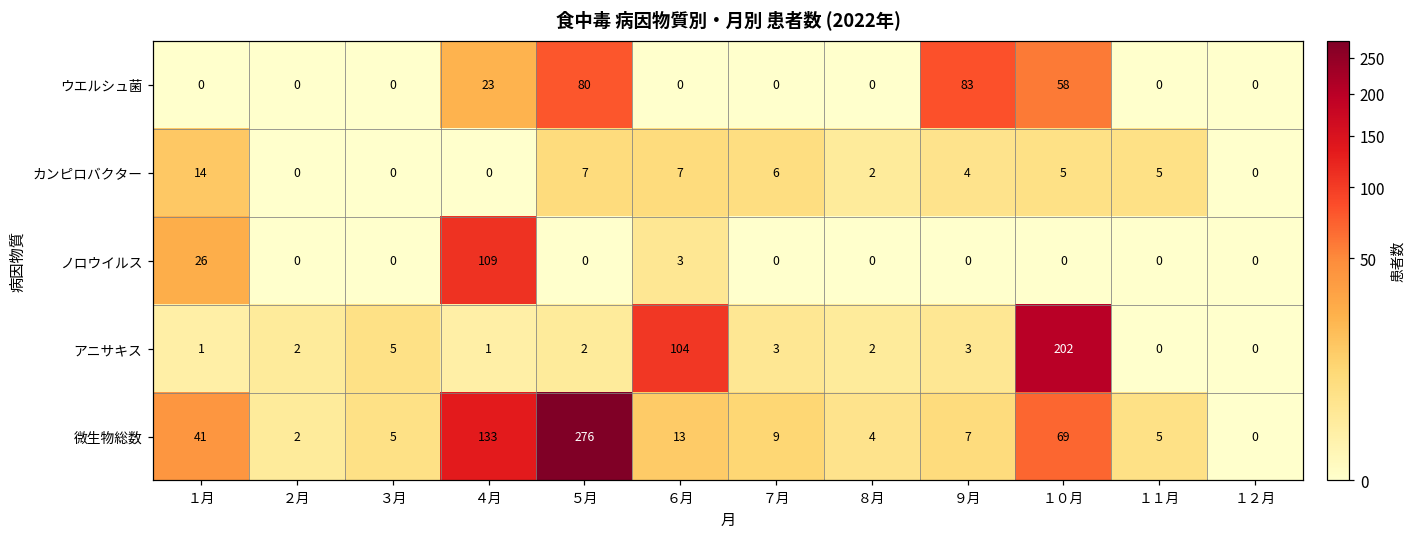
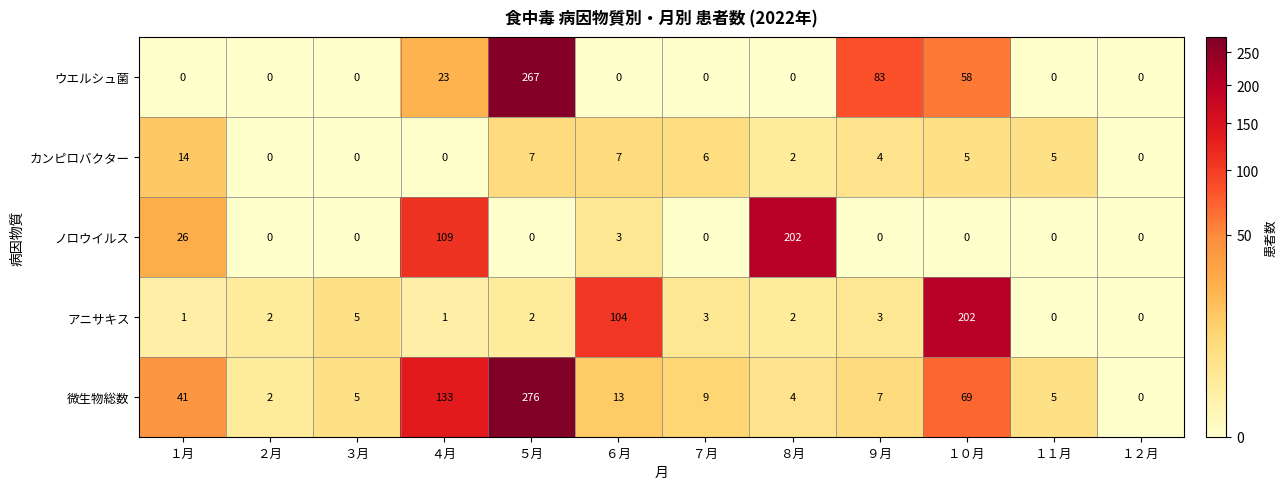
ウエルシュ菌, ５月: 80 -> 267
ノロウイルス, ８月: 0 -> 202
